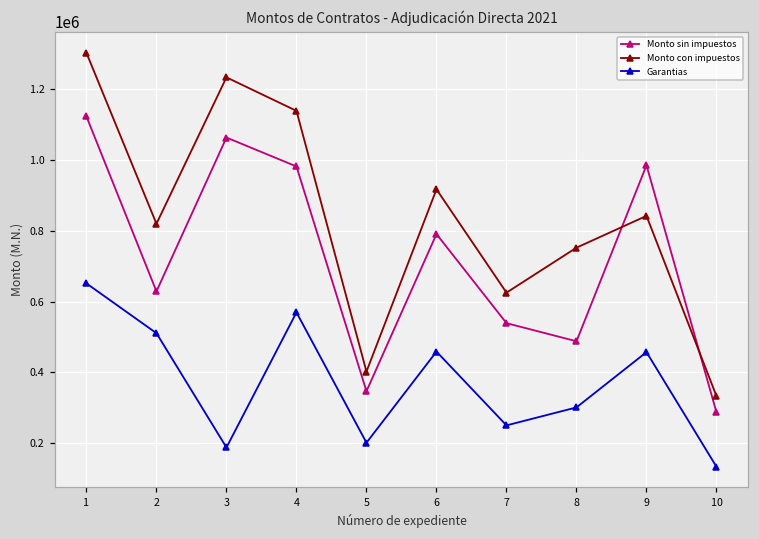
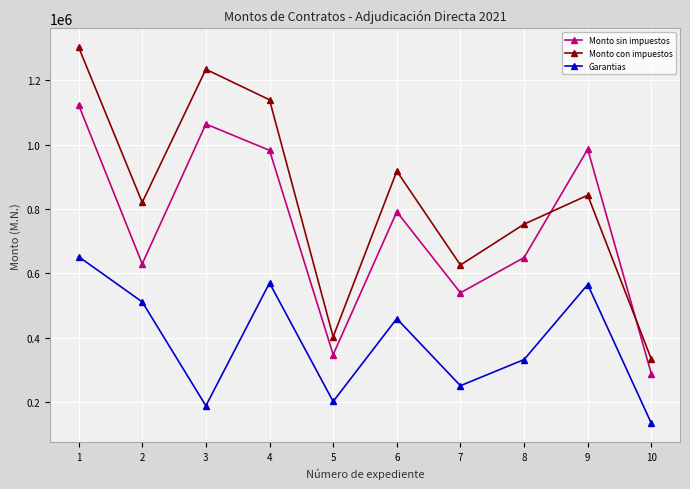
Monto sin impuestos, 8: 490000 -> 650000
Garantias, 8: 300000 -> 330000
Garantias, 9: 460000 -> 560000
